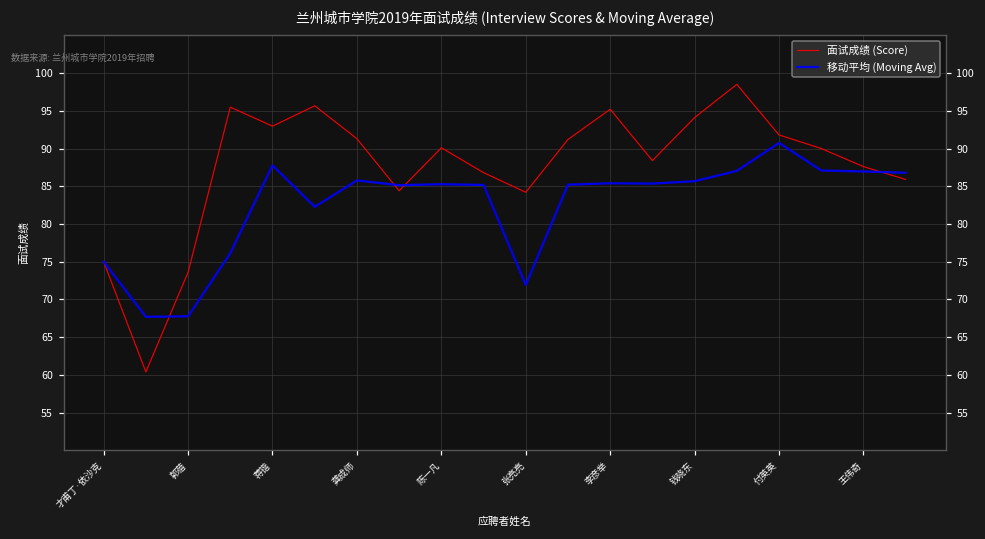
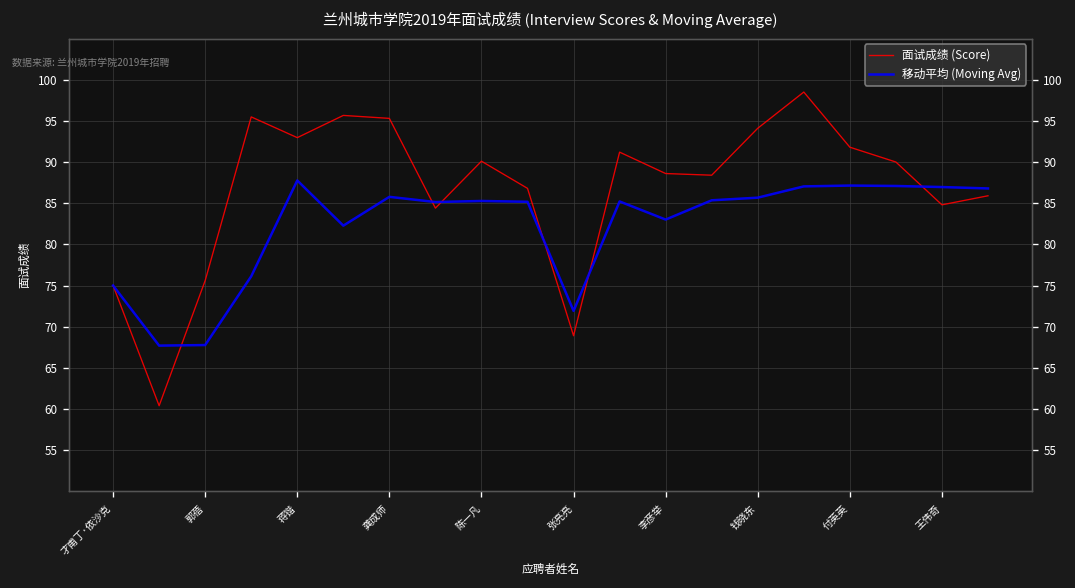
面试成绩 (Score), 郭蓓: 74 -> 76
面试成绩 (Score), 龚成师: 91 -> 95
面试成绩 (Score), 张亮亮: 84 -> 69
面试成绩 (Score), 李彦举: 95 -> 89
移动平均 (Moving Avg), 李彦举: 85 -> 83
移动平均 (Moving Avg), 付英英: 91 -> 87
面试成绩 (Score), 王伟奇: 88 -> 85
